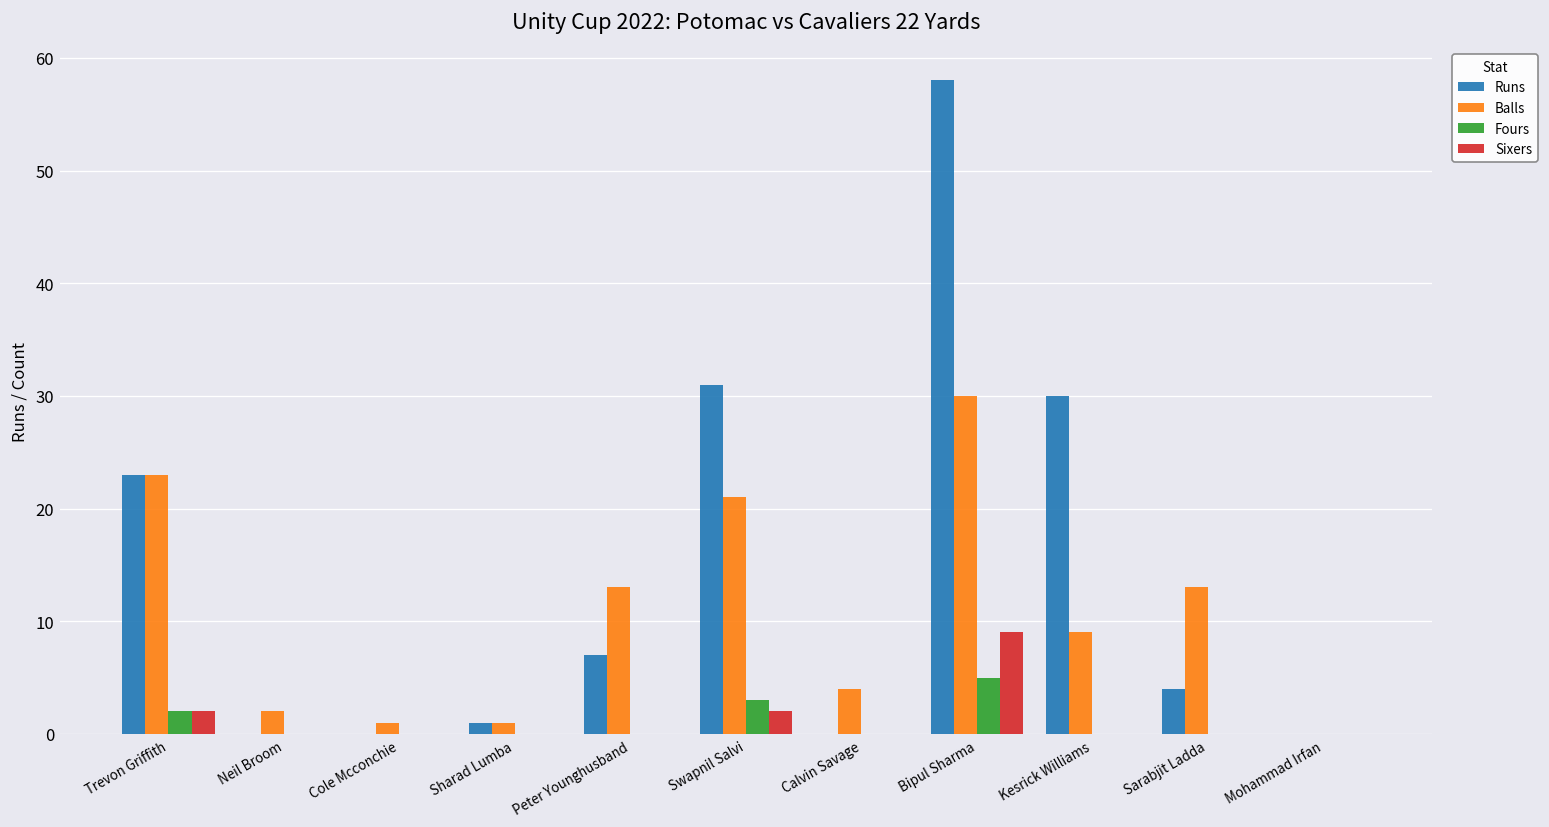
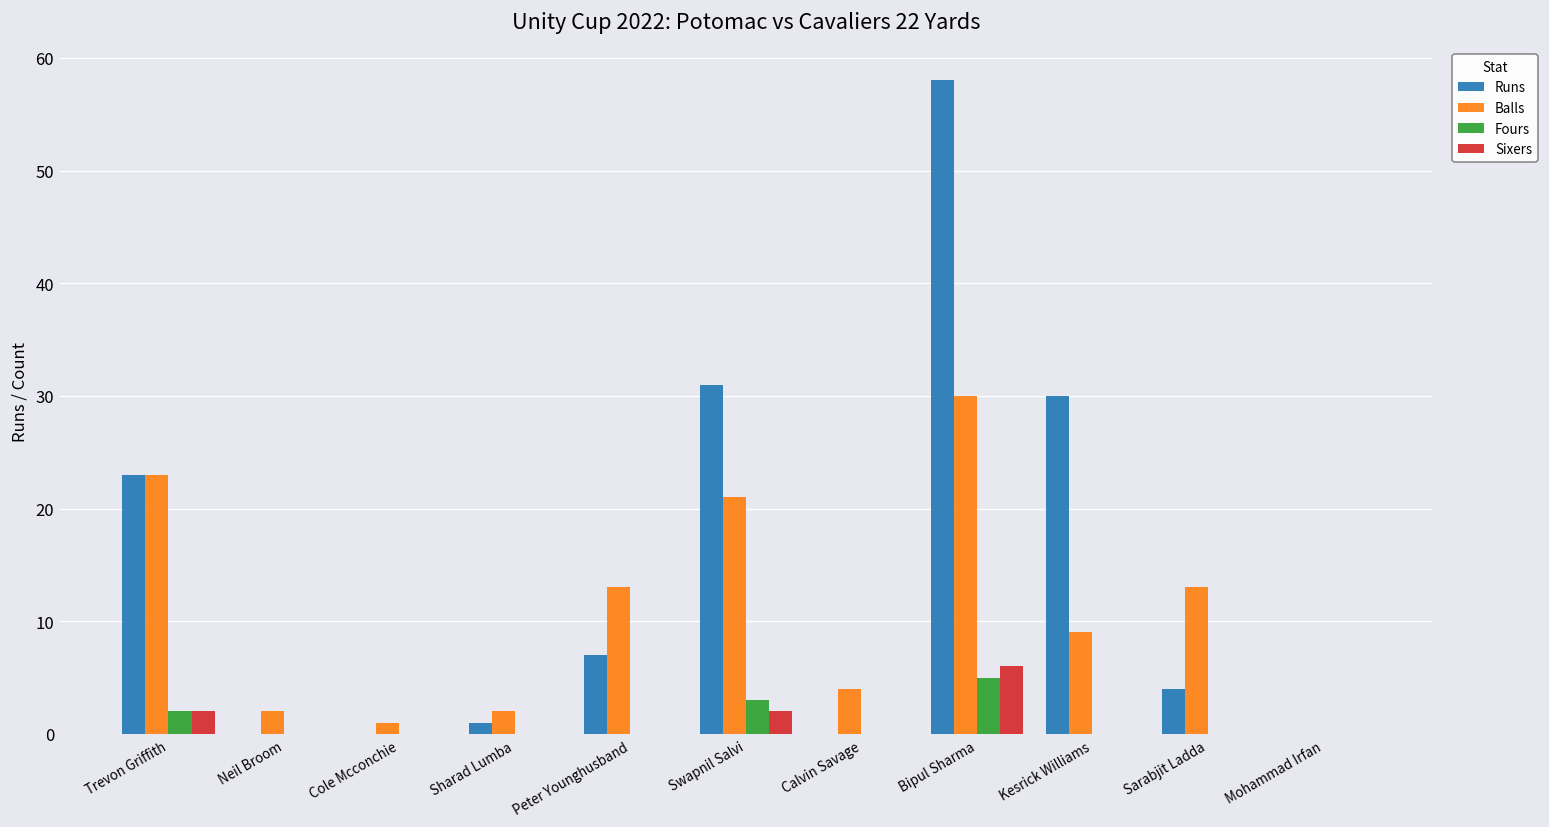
Balls, Sharad Lumba: 1 -> 2
Sixers, Bipul Sharma: 9 -> 6
